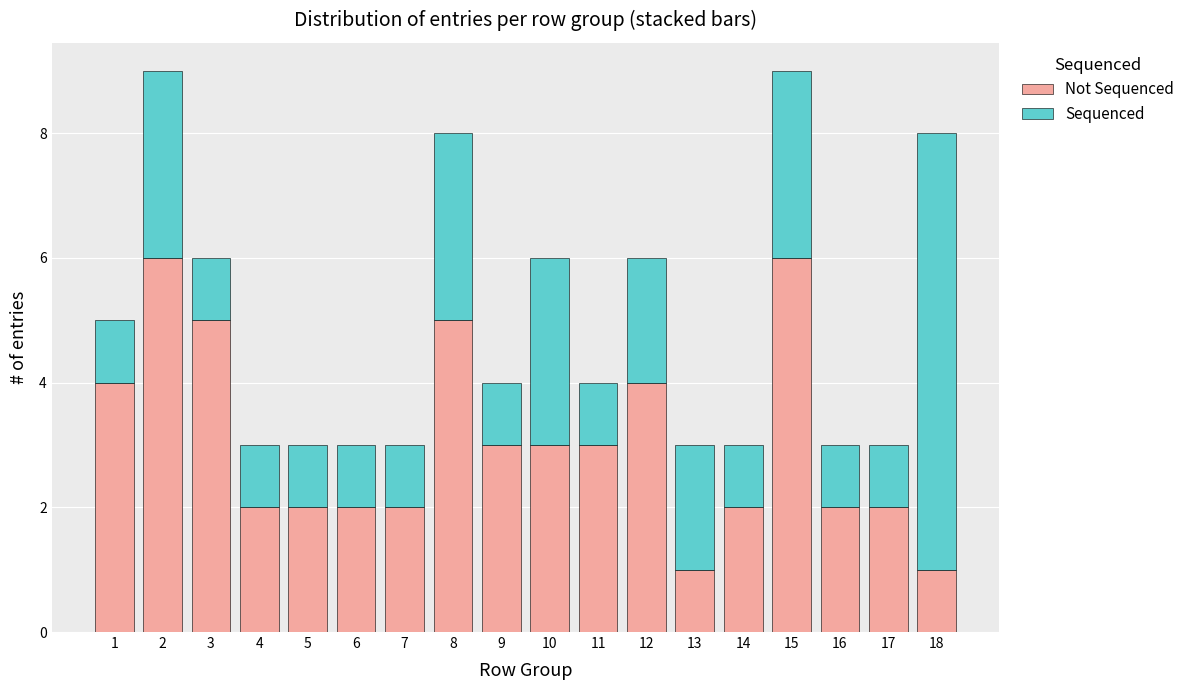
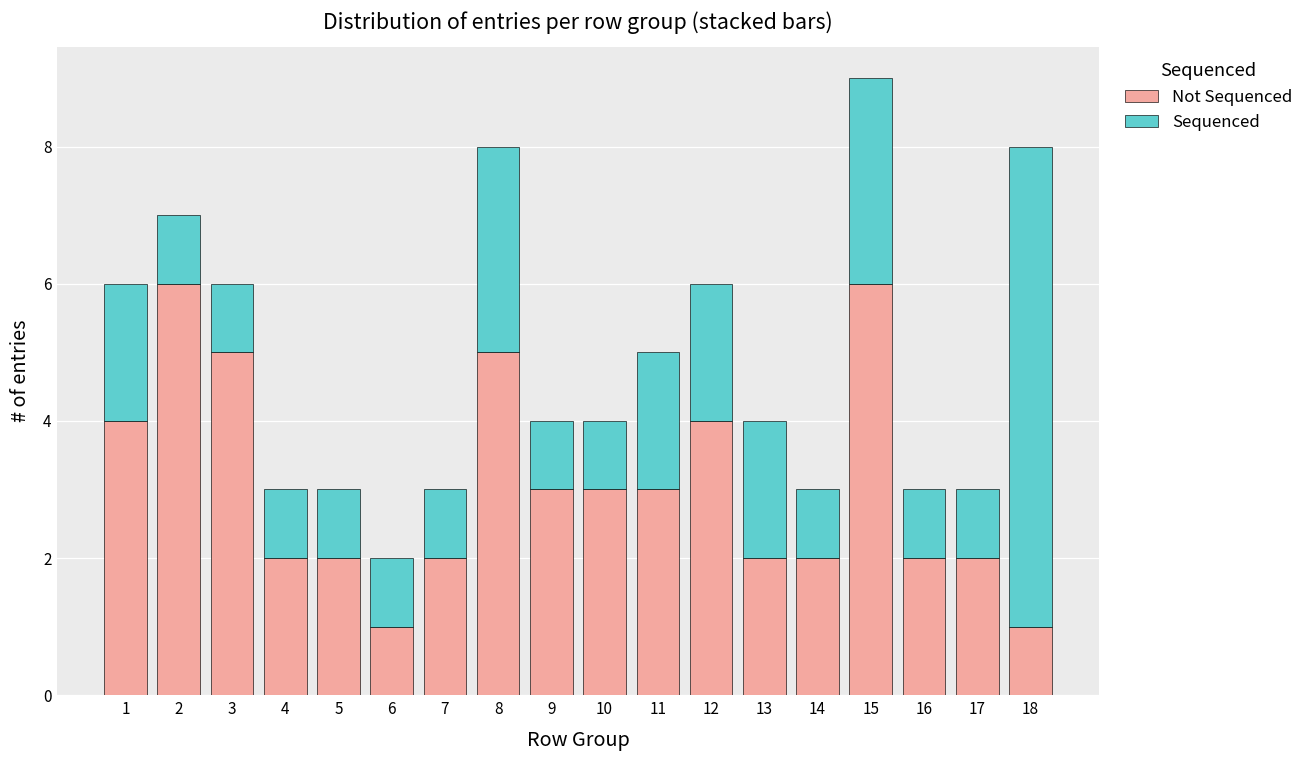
Sequenced, 1: 1 -> 2
Sequenced, 2: 3 -> 1
Not Sequenced, 6: 2 -> 1
Sequenced, 10: 3 -> 1
Sequenced, 11: 1 -> 2
Not Sequenced, 13: 1 -> 2
